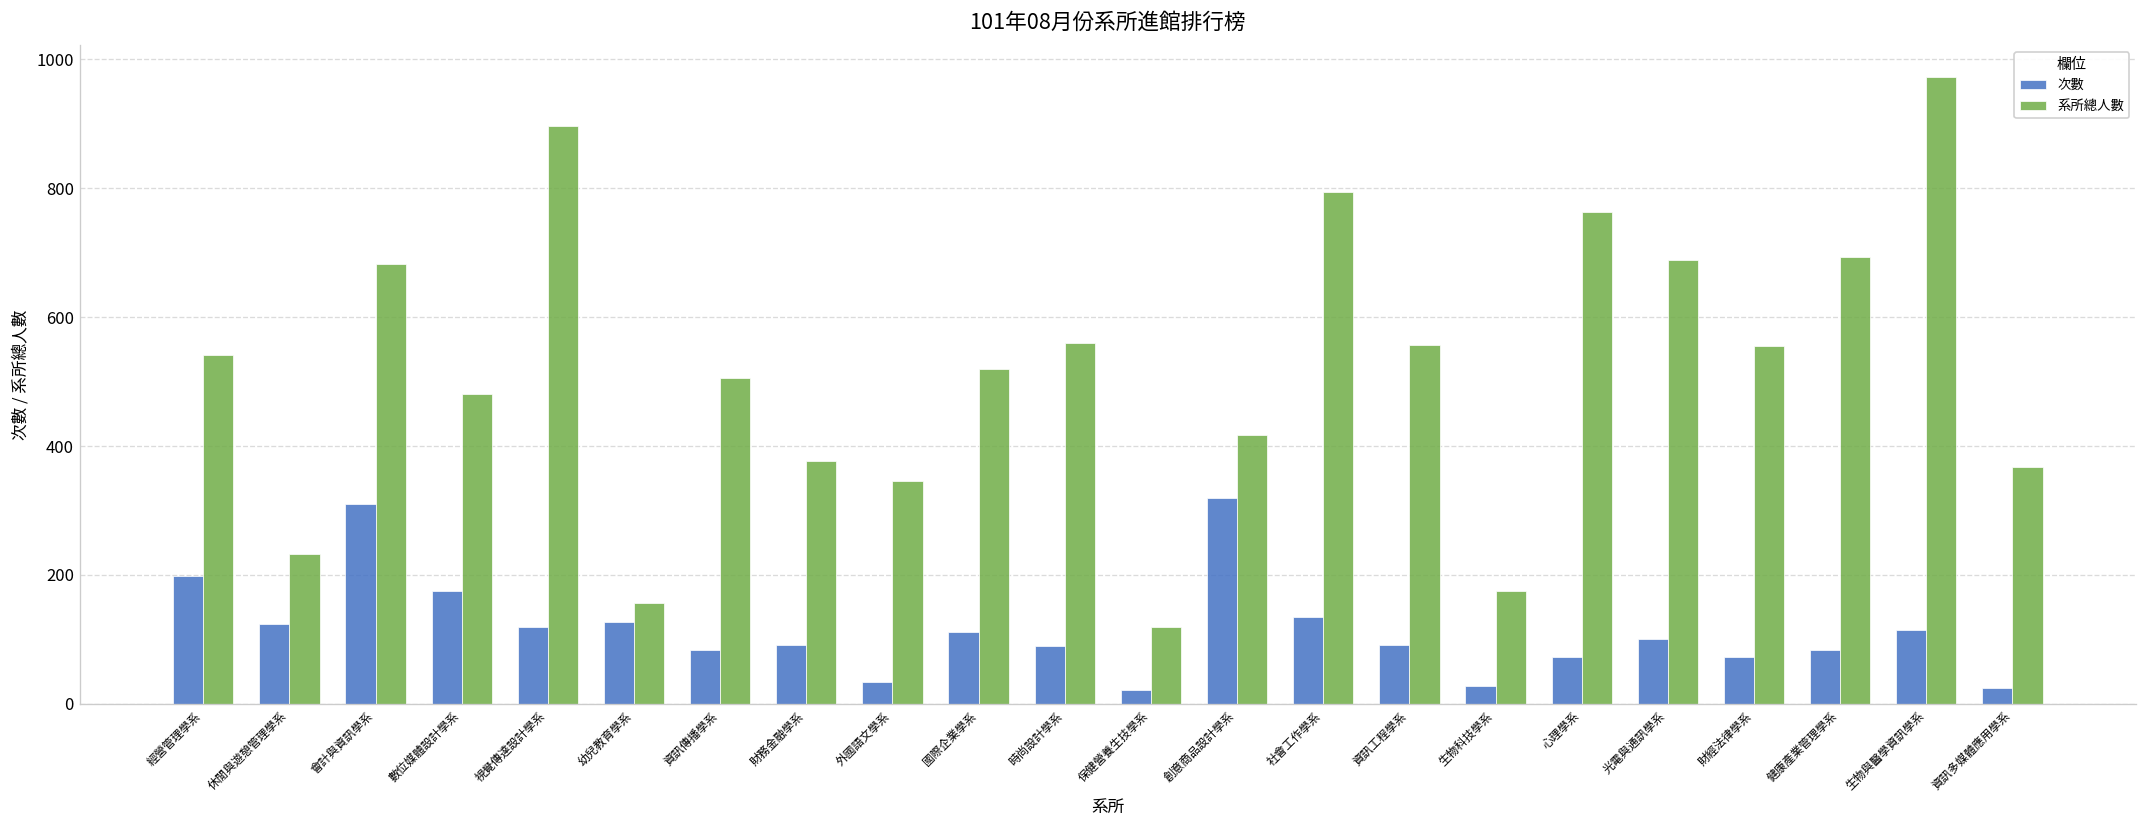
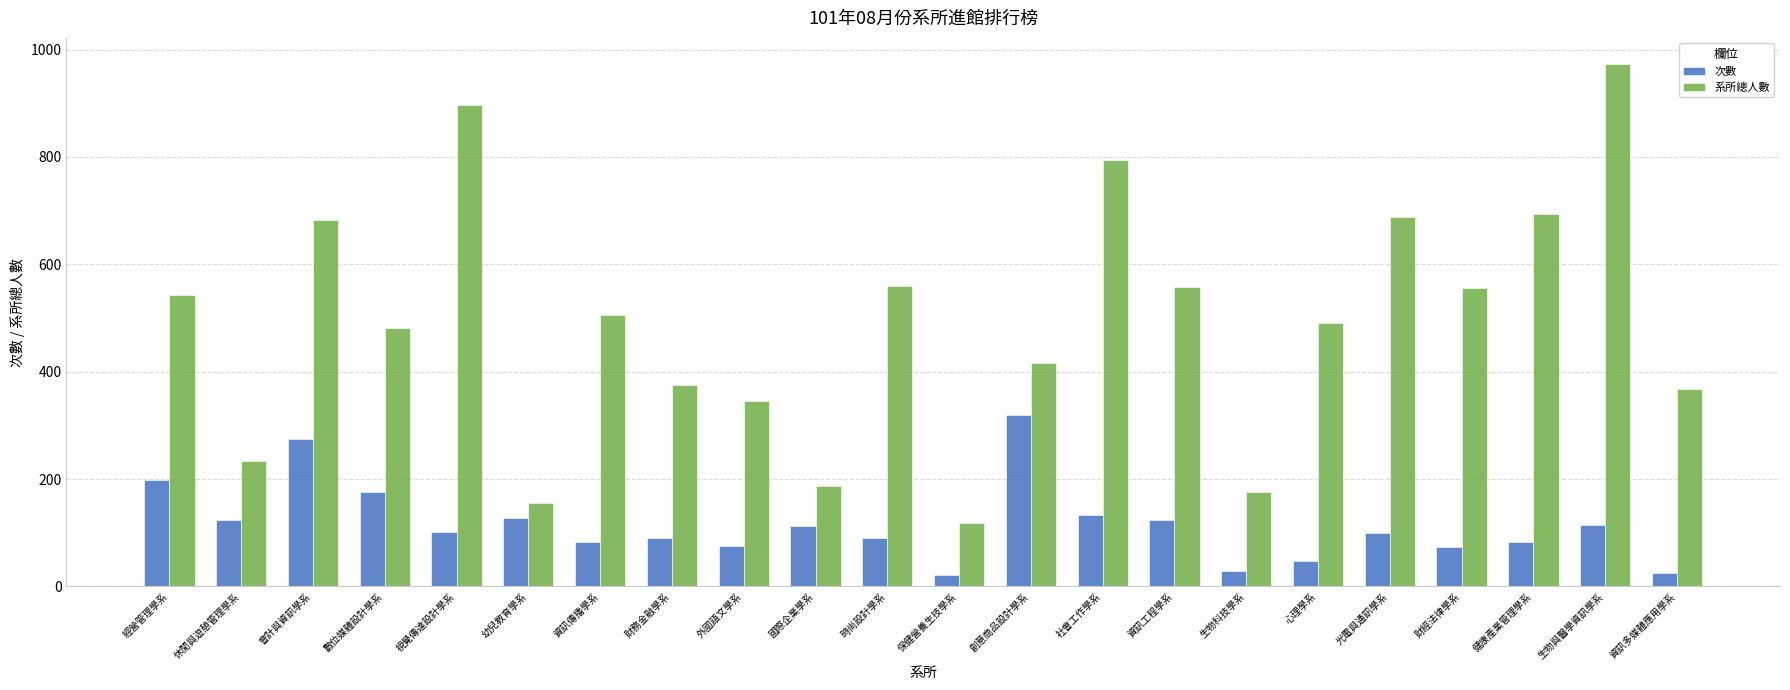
次數, 會計與資訊學系: 310 -> 270
次數, 視覺傳達設計學系: 120 -> 100
次數, 外國語文學系: 30 -> 80
系所總人數, 國際企業學系: 520 -> 190
次數, 資訊工程學系: 90 -> 120
次數, 心理學系: 70 -> 50
系所總人數, 心理學系: 760 -> 490
